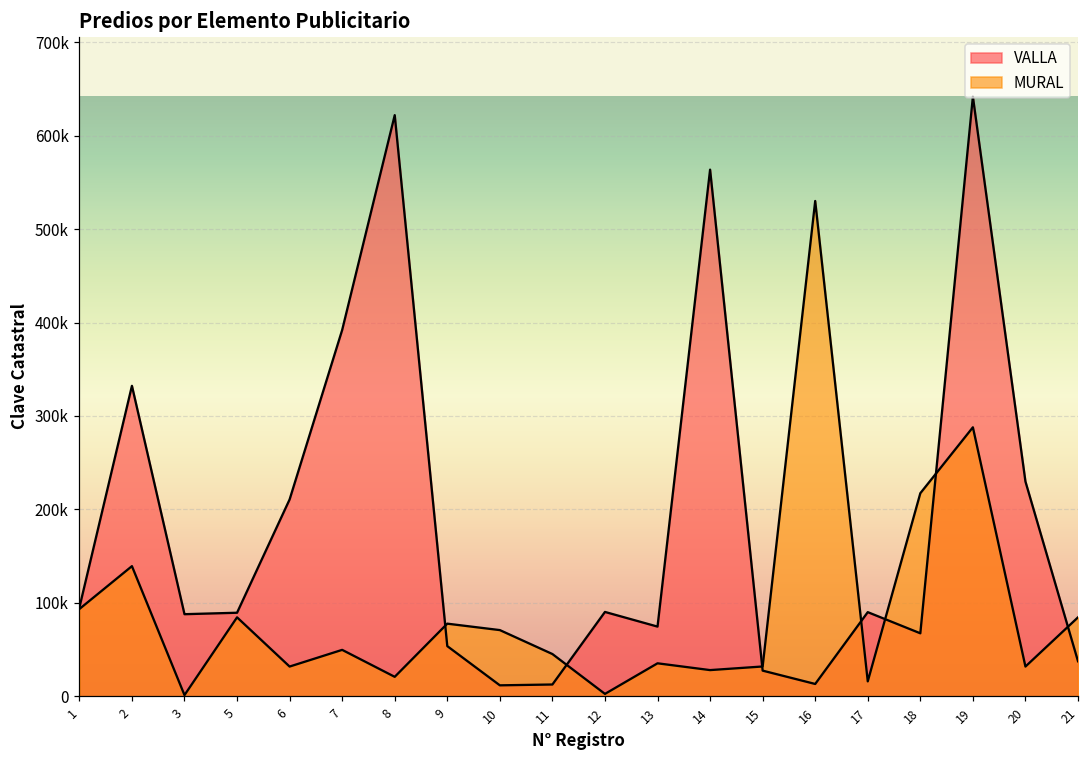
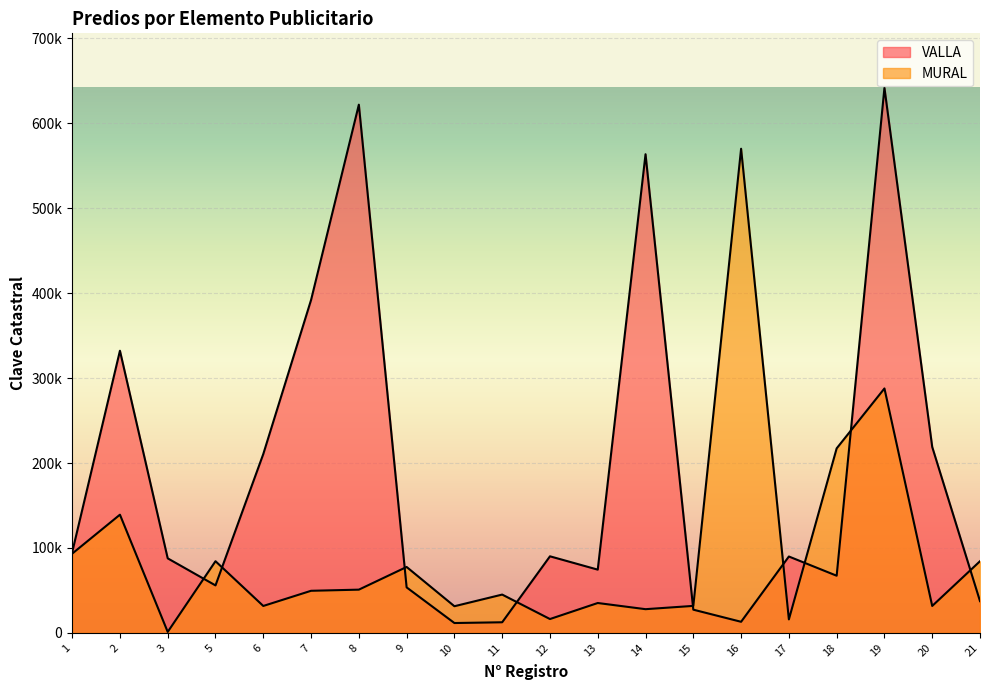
VALLA, 5: 90000 -> 60000
MURAL, 8: 20000 -> 50000
MURAL, 10: 70000 -> 30000
MURAL, 12: 0 -> 20000
MURAL, 16: 530000 -> 570000
VALLA, 20: 230000 -> 220000
